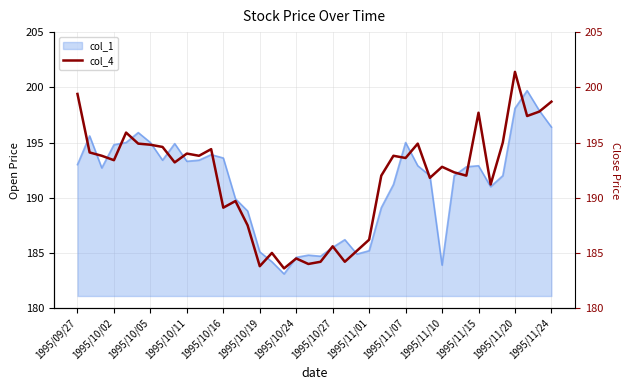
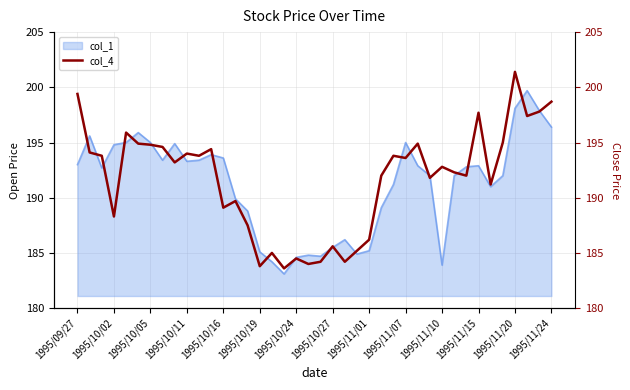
col_4, 1995/10/02: 193.4 -> 188.3
